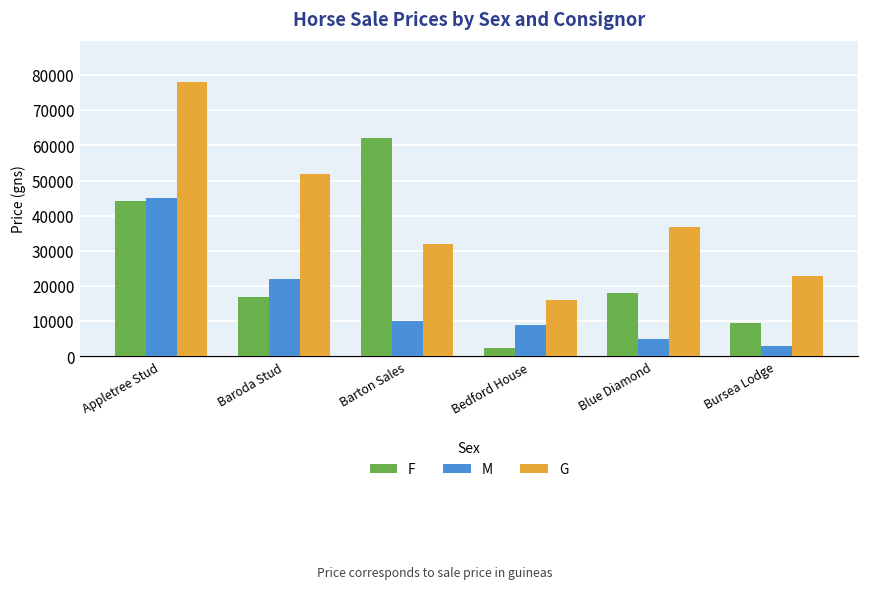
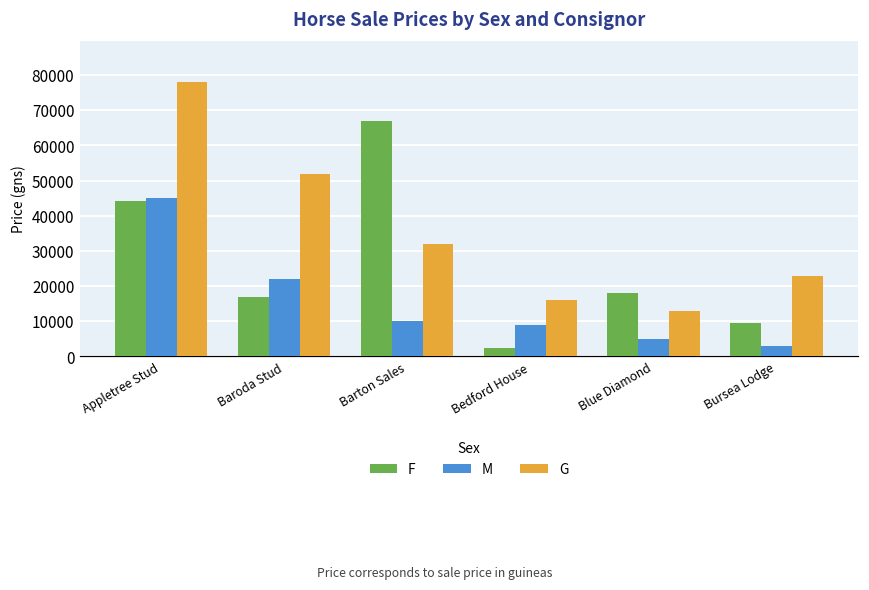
F, Barton Sales: 62000 -> 67000
G, Blue Diamond: 37000 -> 13000
